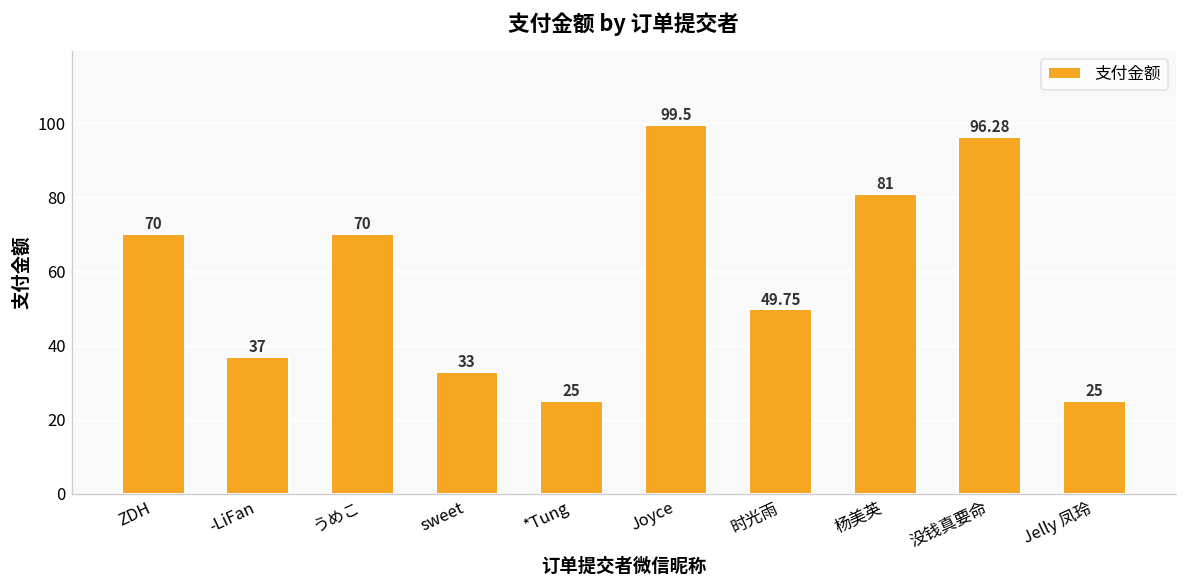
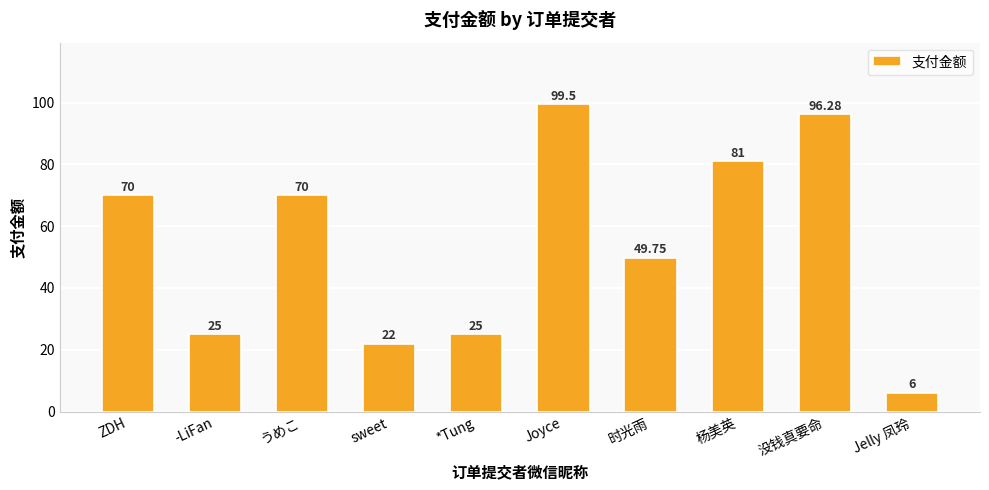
-LiFan: 37 -> 25
sweet: 33 -> 22
Jelly 凤玲: 25 -> 6
